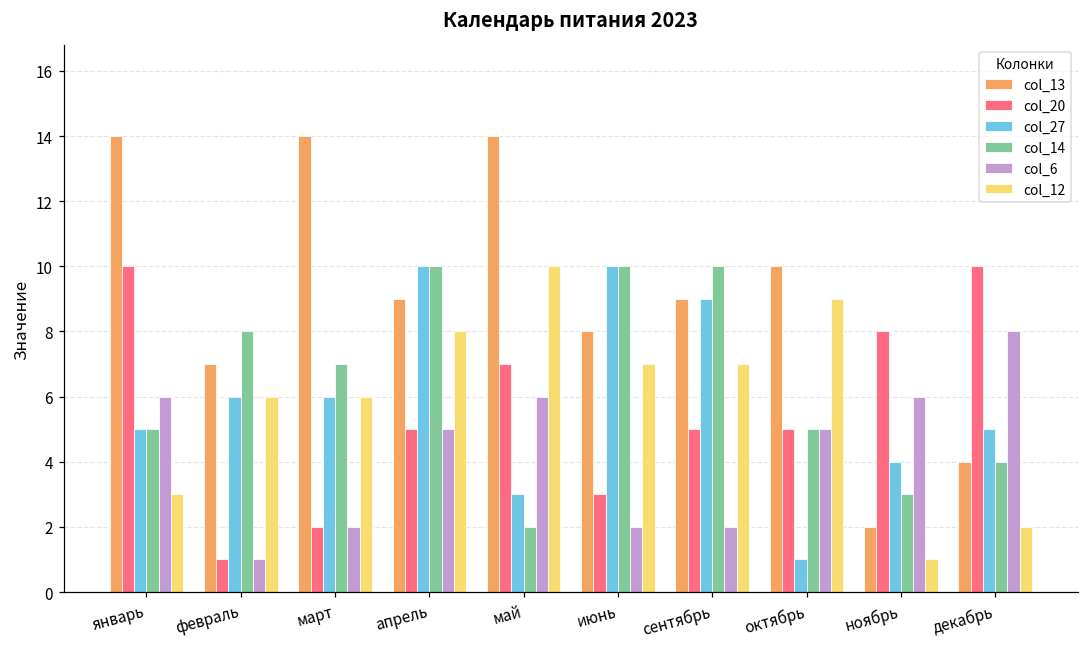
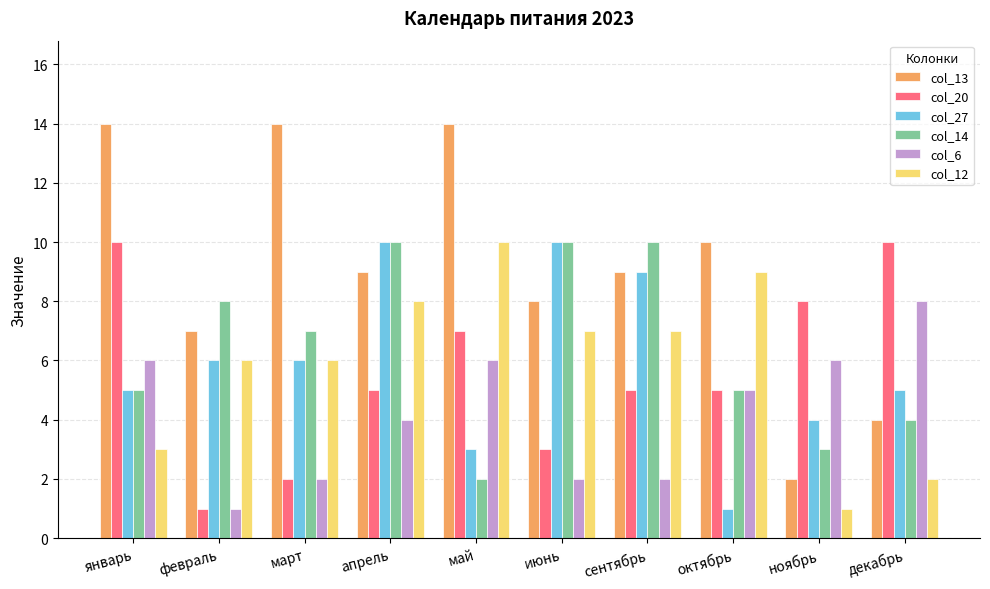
col_6, апрель: 5 -> 4
